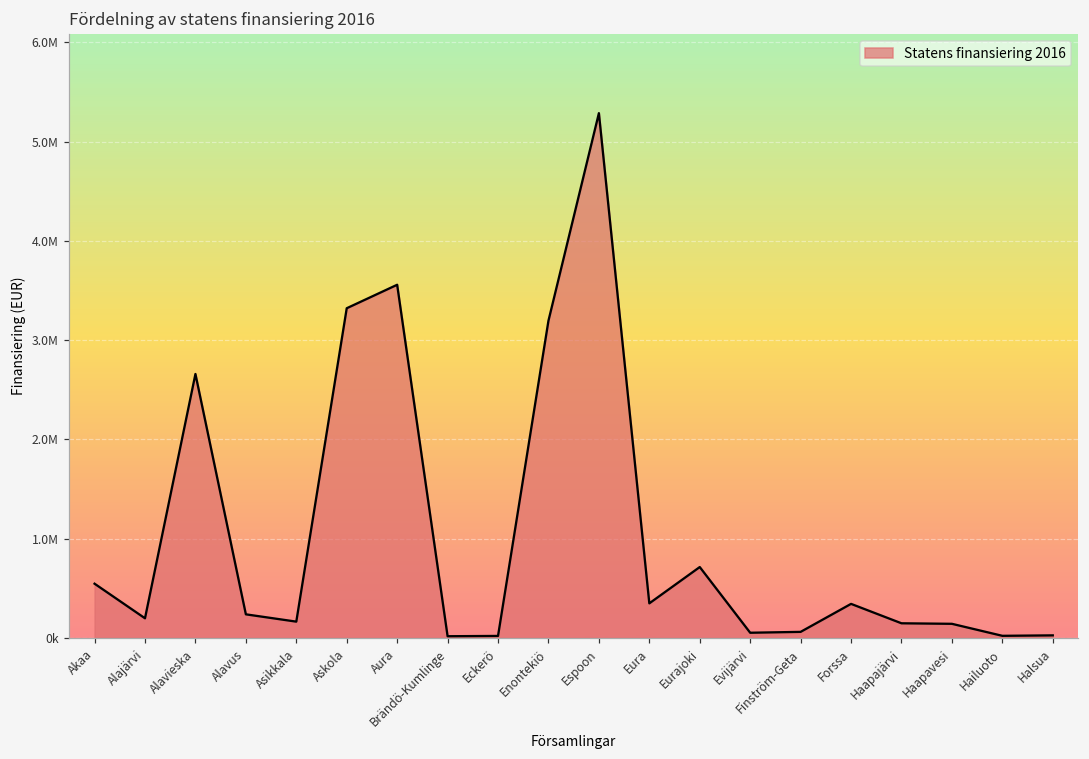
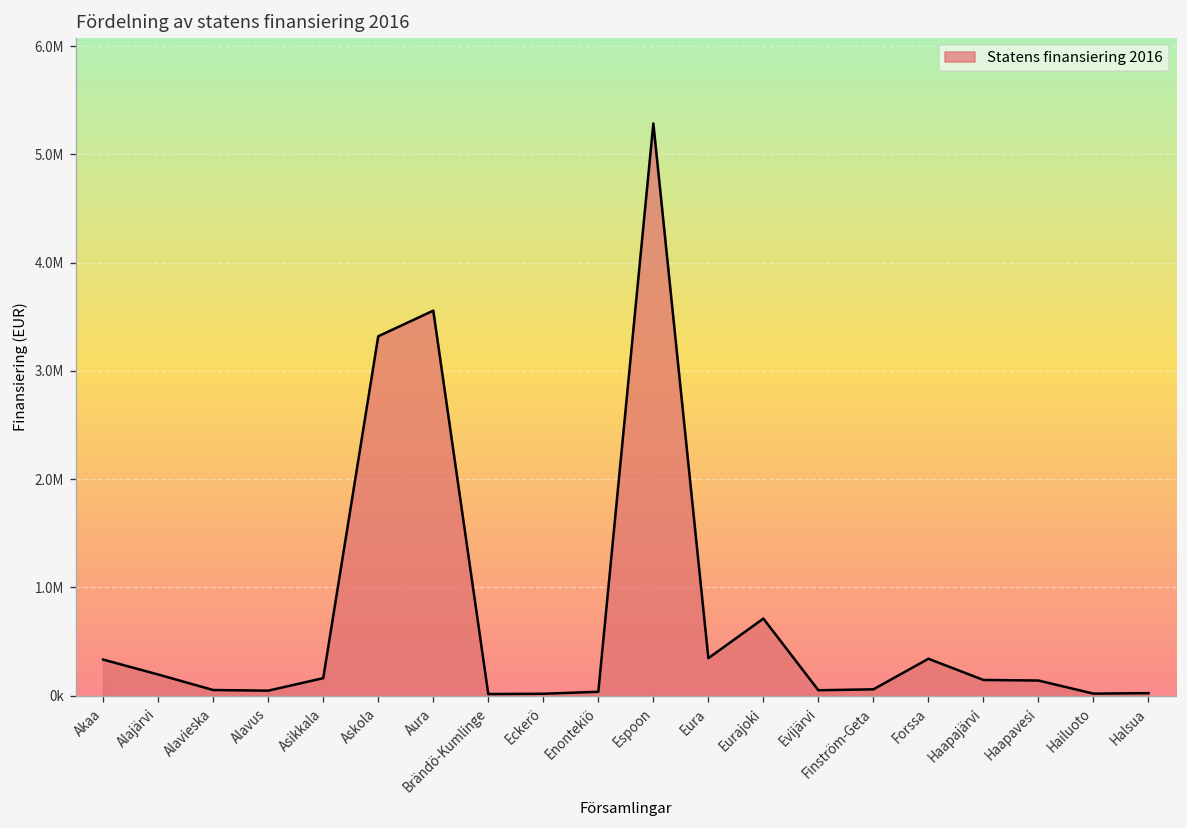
Akaa: 500000 -> 300000
Alavieska: 2700000 -> 100000
Alavus: 200000 -> 0
Enontekiö: 3200000 -> 0
